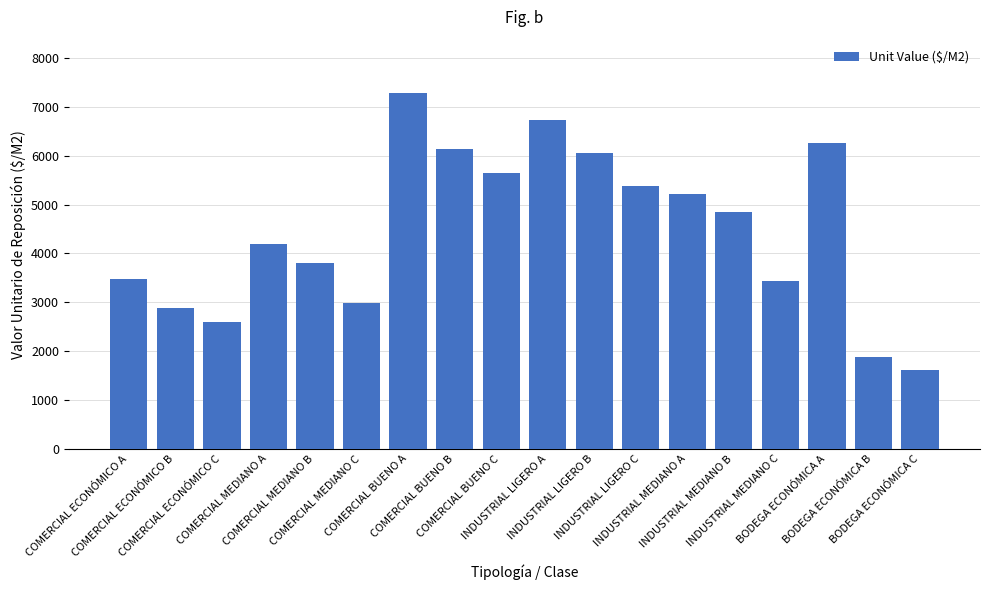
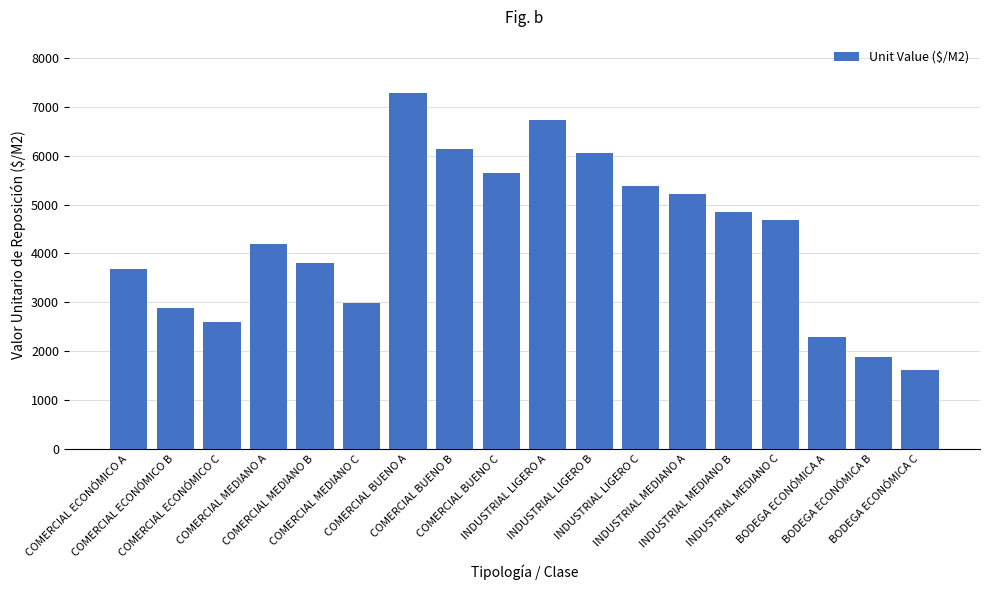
COMERCIAL ECONÓMICO A: 3500 -> 3700
INDUSTRIAL MEDIANO C: 3400 -> 4700
BODEGA ECONÓMICA A: 6300 -> 2300
